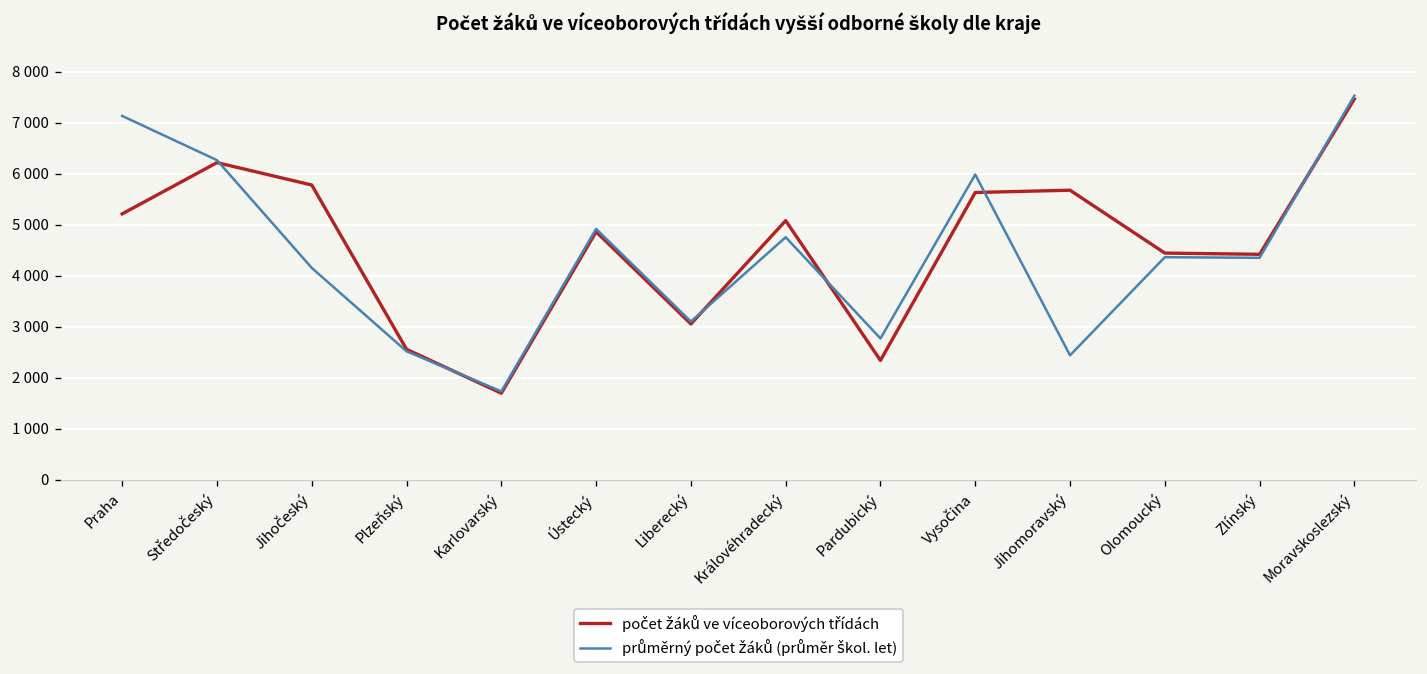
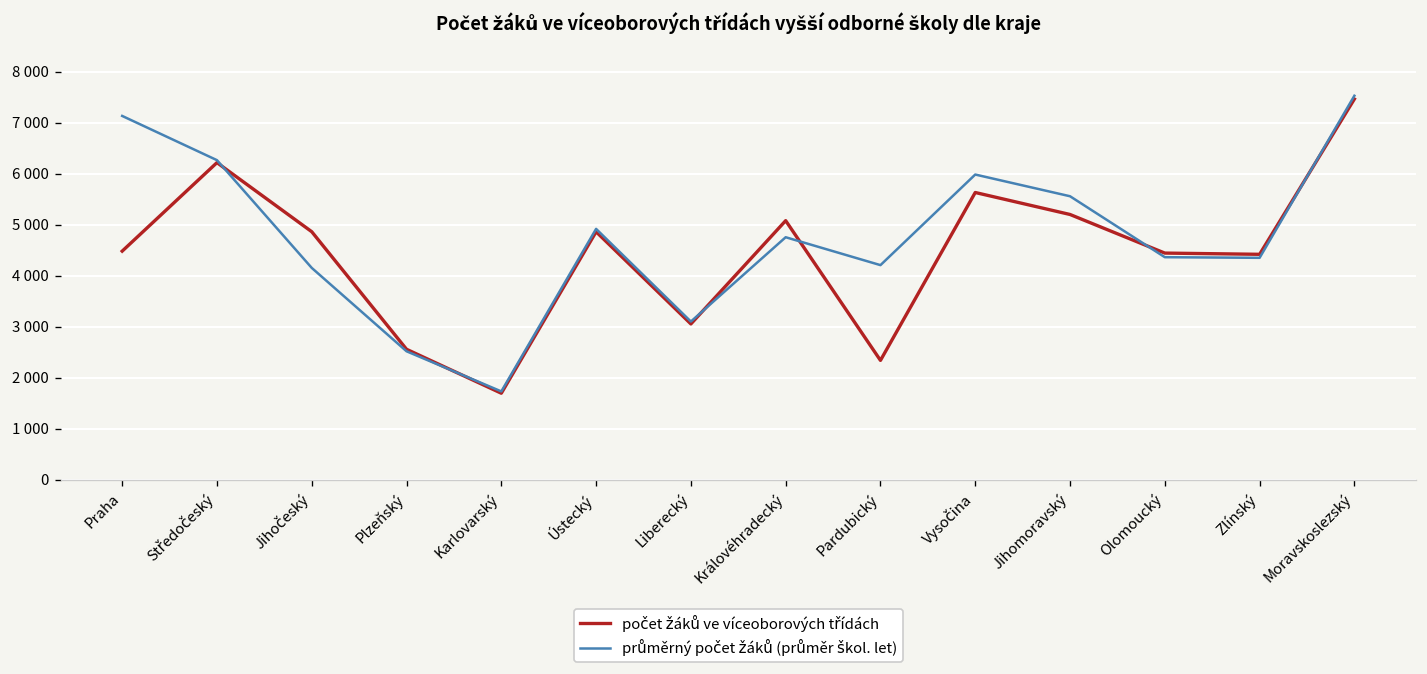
počet žáků ve víceoborových třídách, Praha: 5200 -> 4500
počet žáků ve víceoborových třídách, Jihočeský: 5800 -> 4900
průměrný počet žáků (průměr škol. let), Pardubický: 2800 -> 4200
počet žáků ve víceoborových třídách, Jihomoravský: 5700 -> 5200
průměrný počet žáků (průměr škol. let), Jihomoravský: 2400 -> 5600
